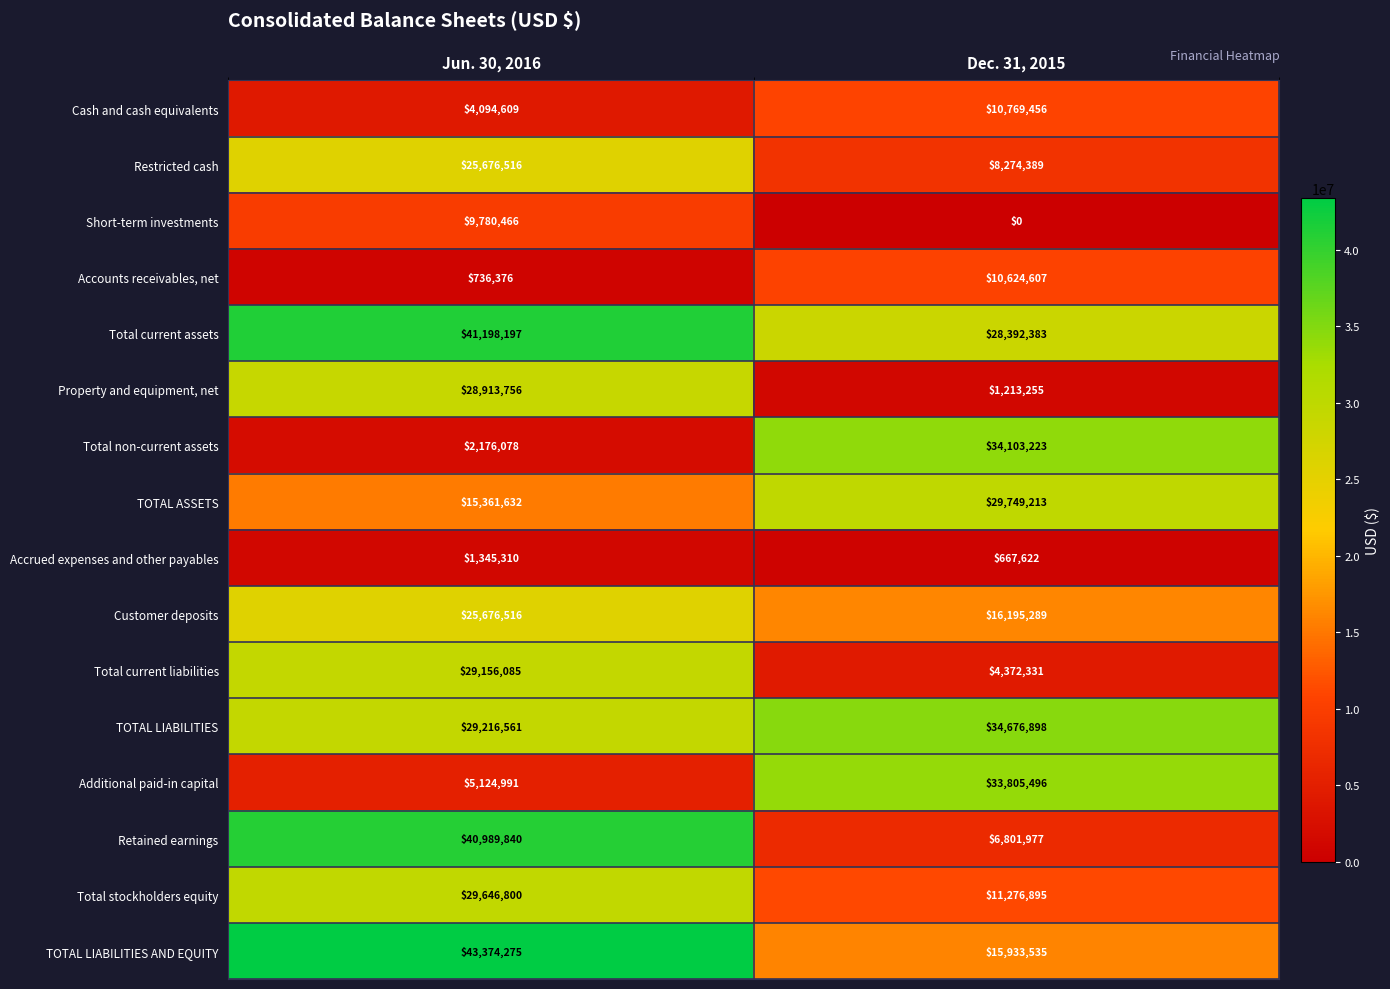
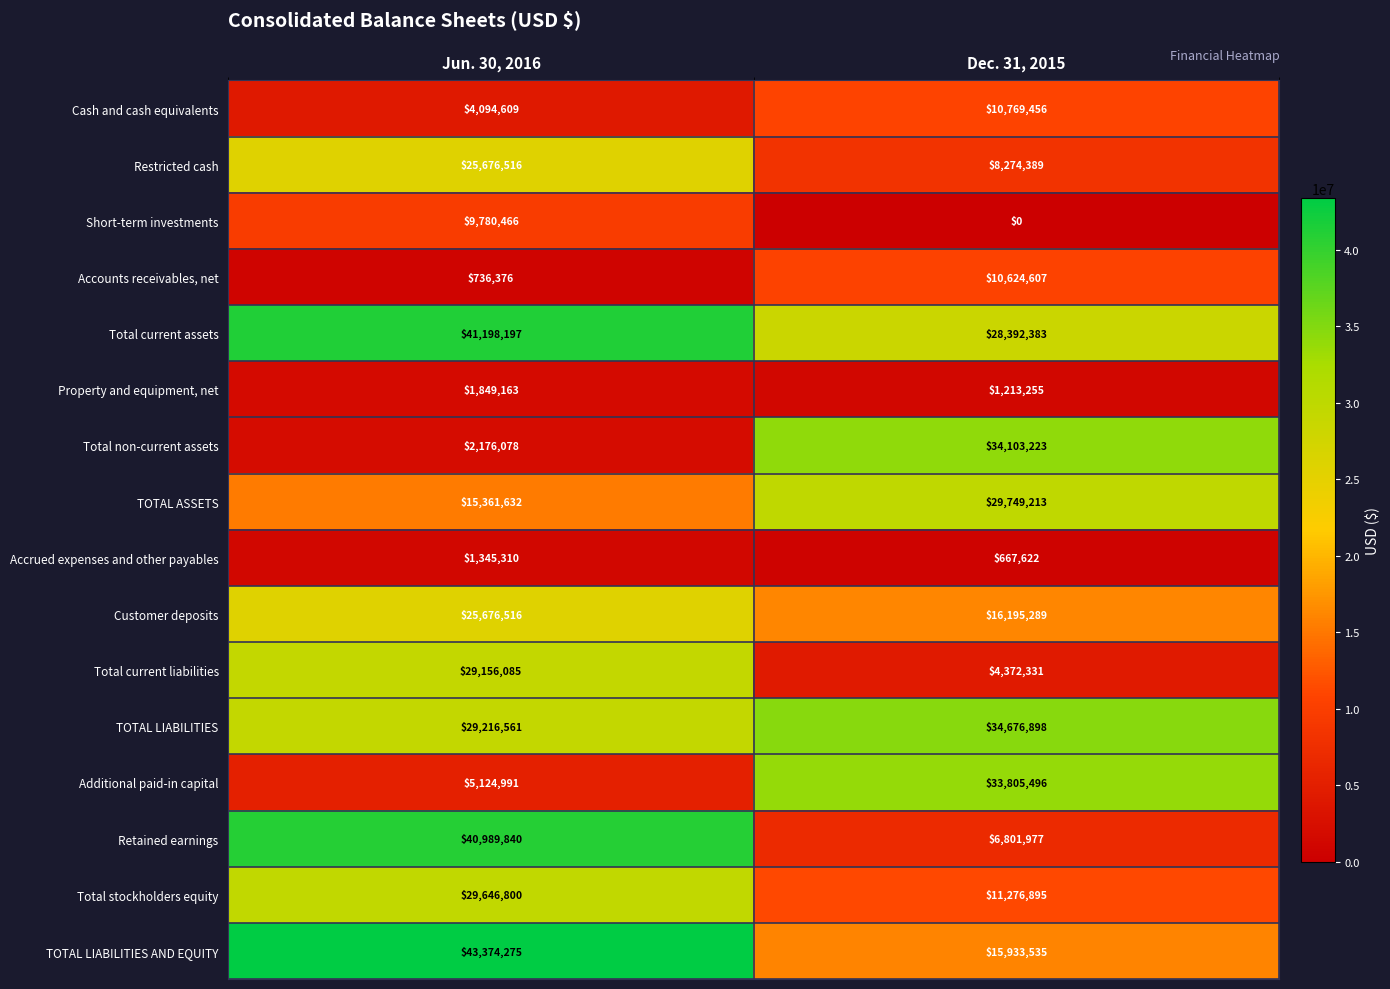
Property and equipment, net, Jun. 30, 2016: $28,913,756 -> $1,849,163
